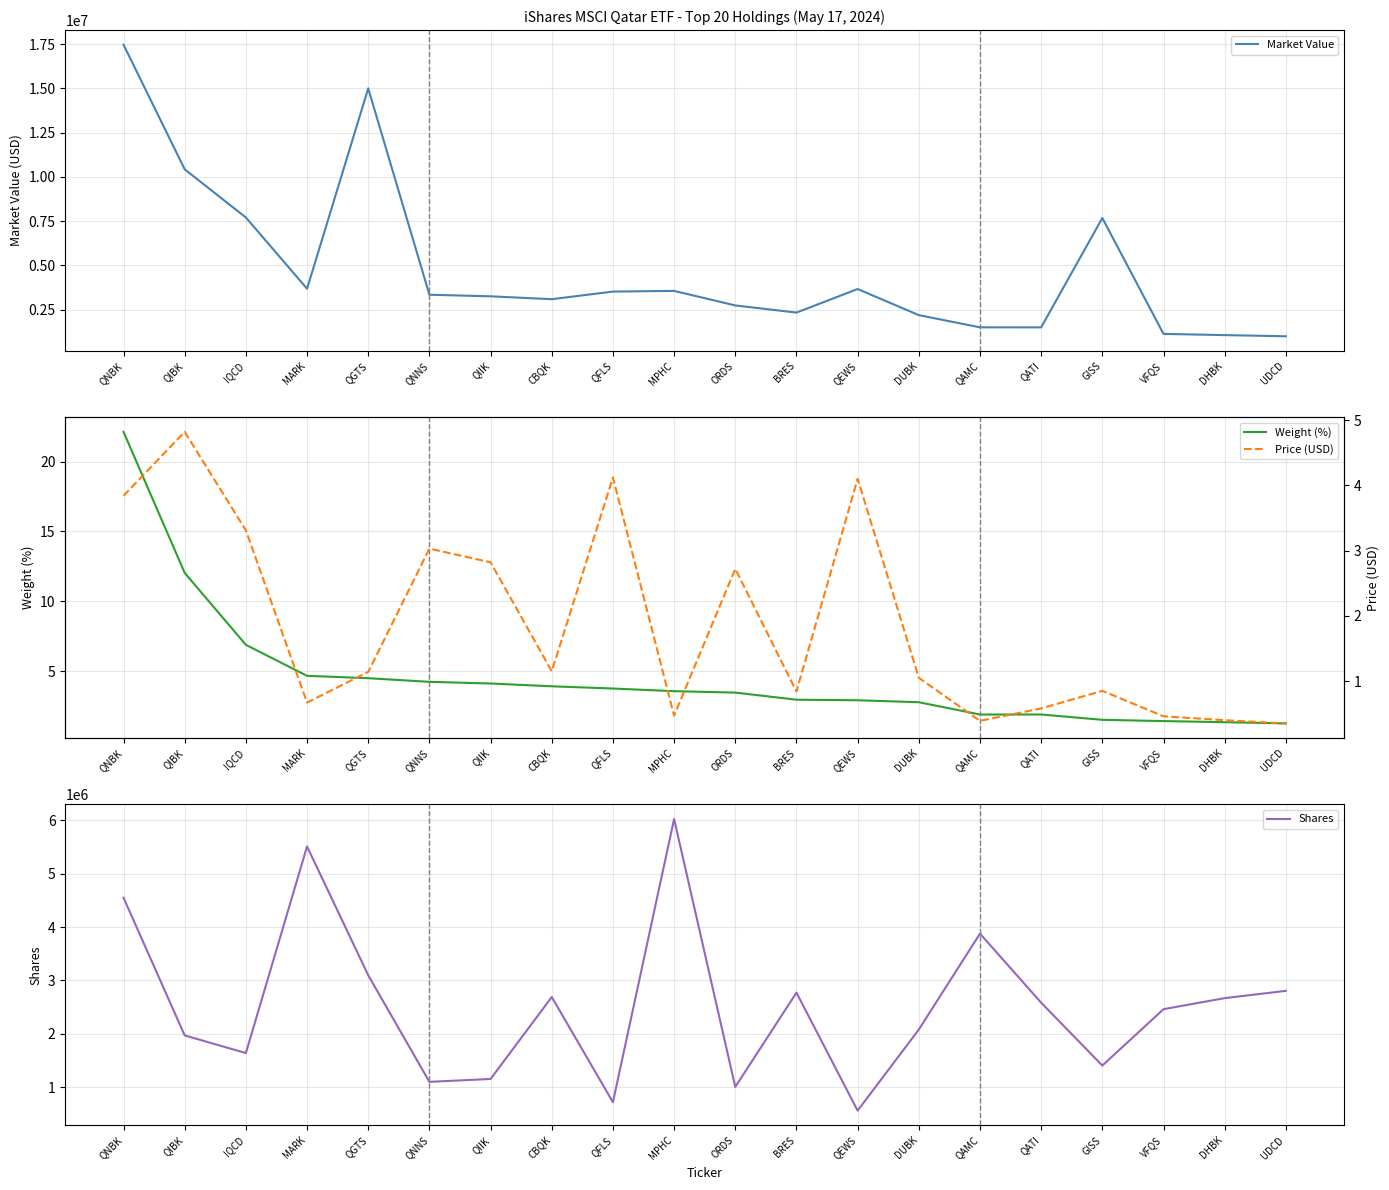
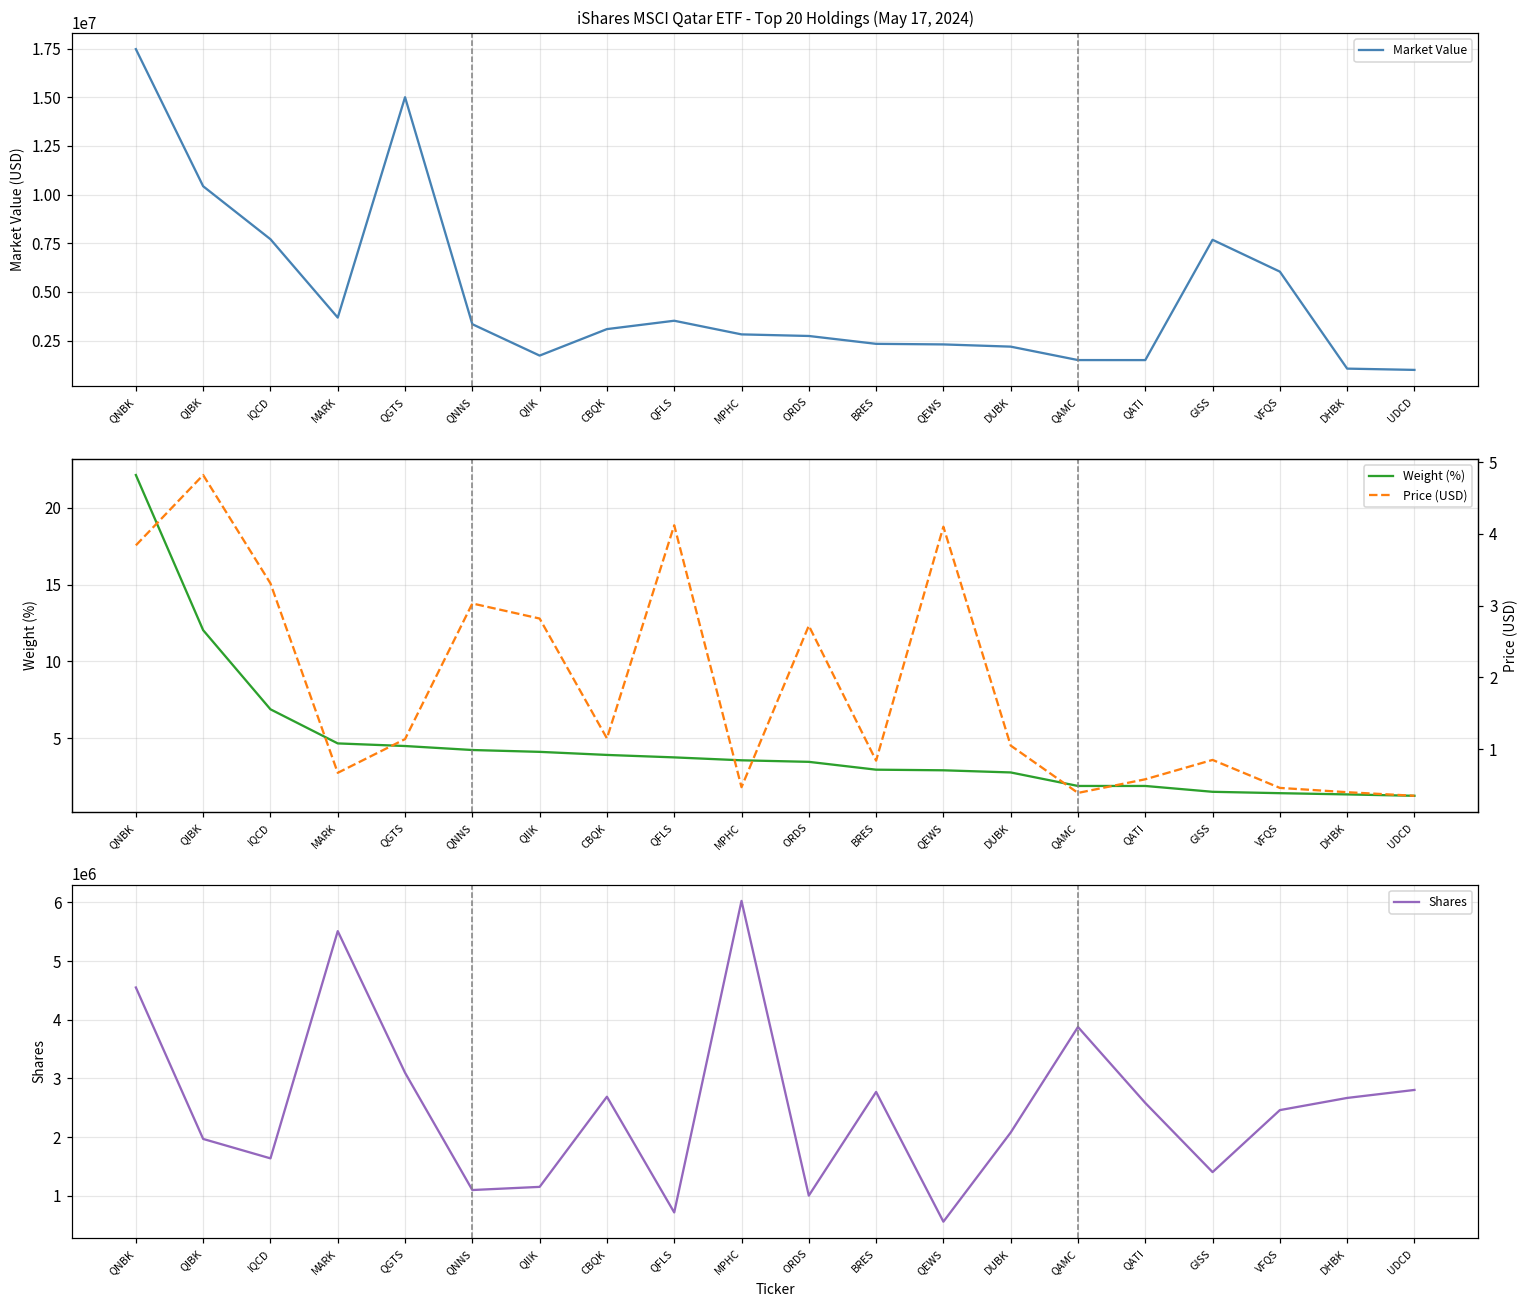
iShares MSCI Qatar ETF - Top 20 Holdings (May 17, 2024), QIIK: 3200000 -> 1700000
iShares MSCI Qatar ETF - Top 20 Holdings (May 17, 2024), MPHC: 3600000 -> 2800000
iShares MSCI Qatar ETF - Top 20 Holdings (May 17, 2024), QEWS: 3700000 -> 2300000
iShares MSCI Qatar ETF - Top 20 Holdings (May 17, 2024), VFQS: 1100000 -> 6000000
